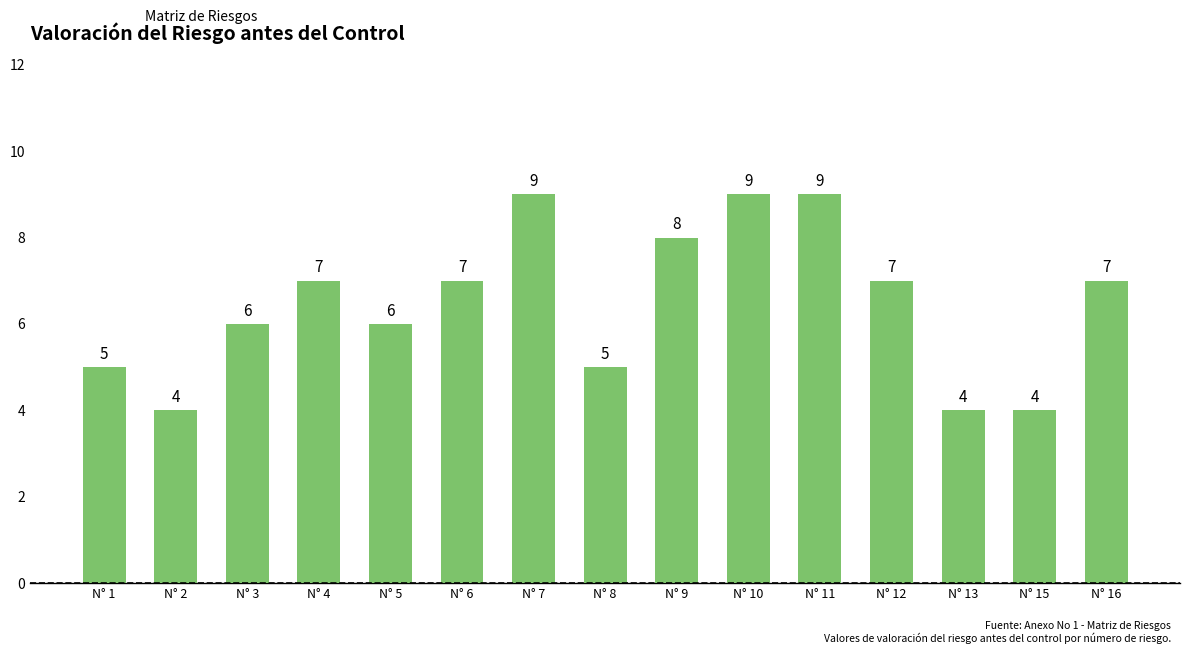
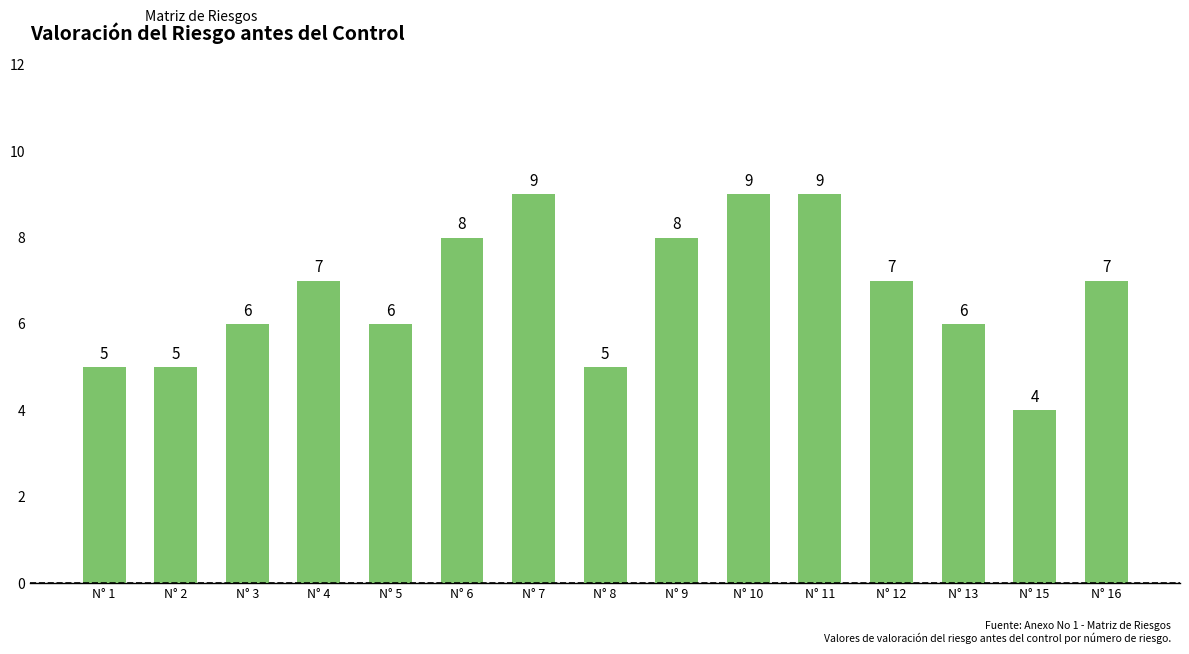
N° 2: 4 -> 5
N° 6: 7 -> 8
N° 13: 4 -> 6
